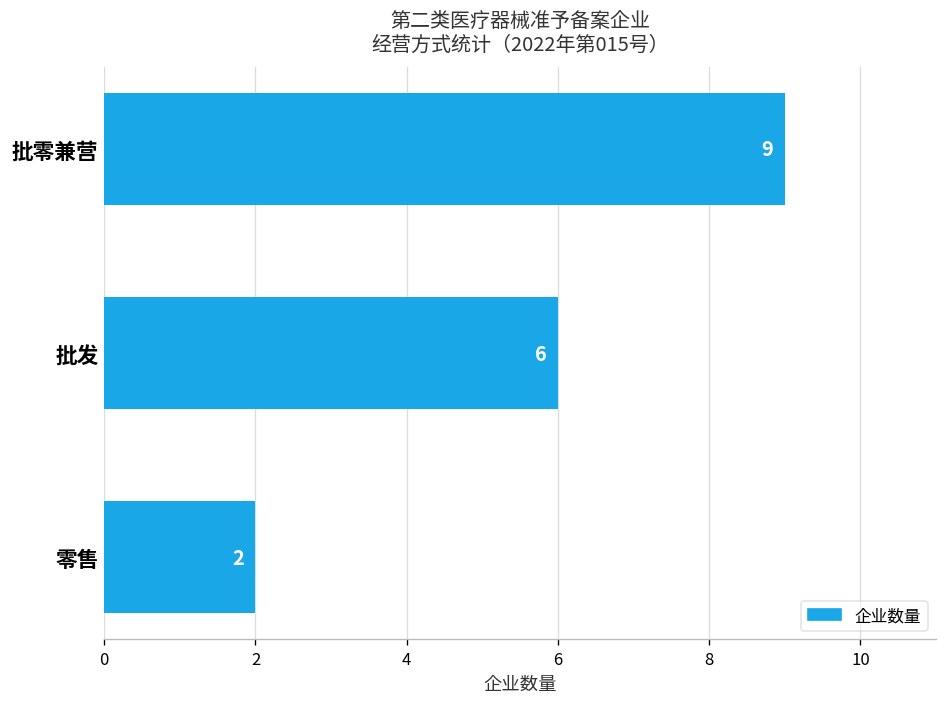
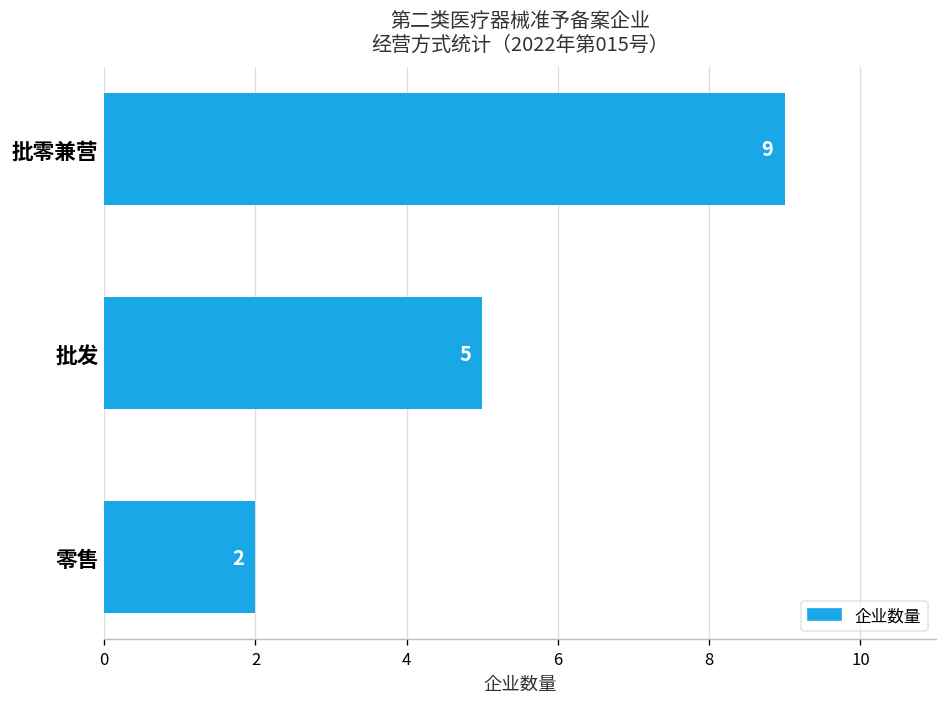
批发: 6 -> 5
